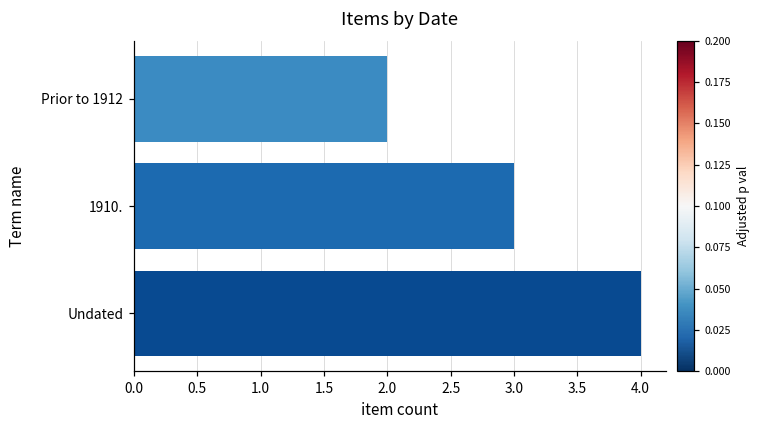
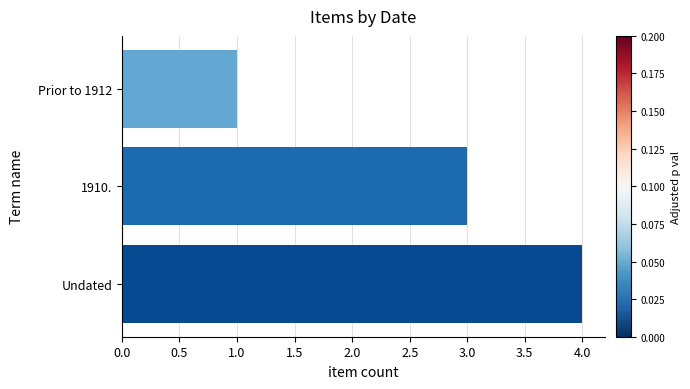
Prior to 1912: 2 -> 1
